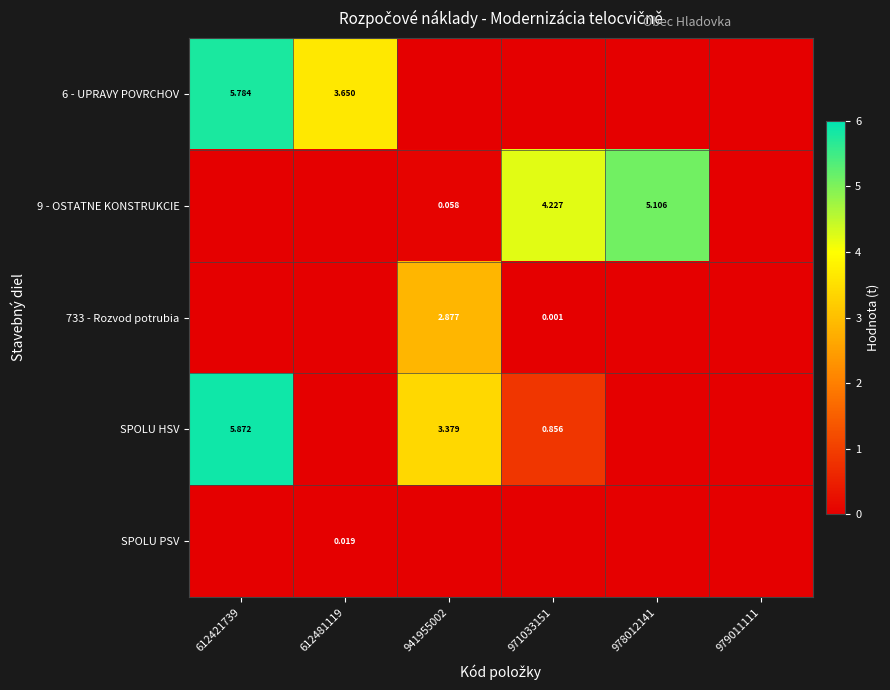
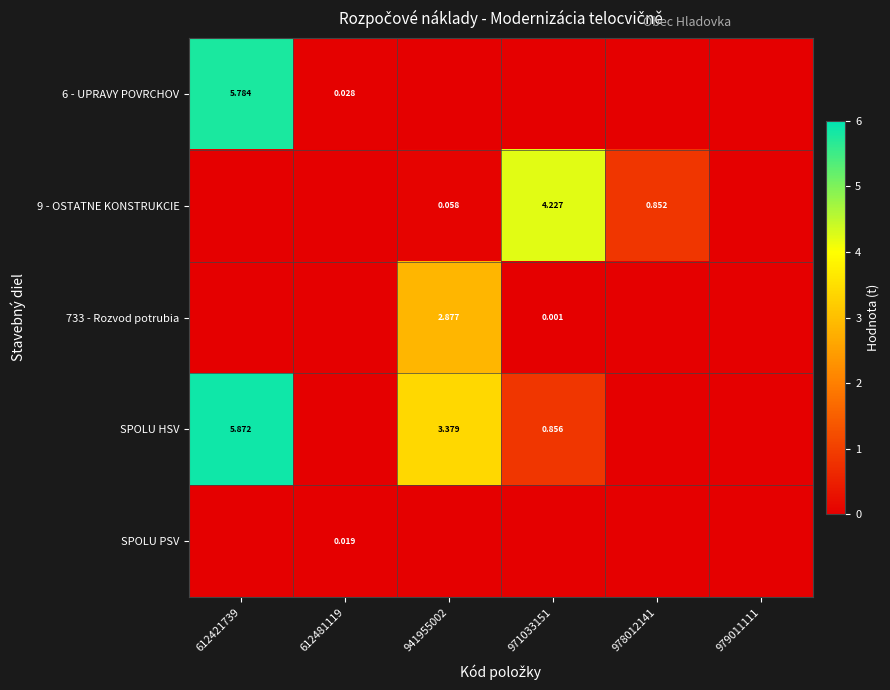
6 - UPRAVY POVRCHOV, 612481119: 3.650 -> 0.028
9 - OSTATNE KONSTRUKCIE, 978012141: 5.106 -> 0.852
